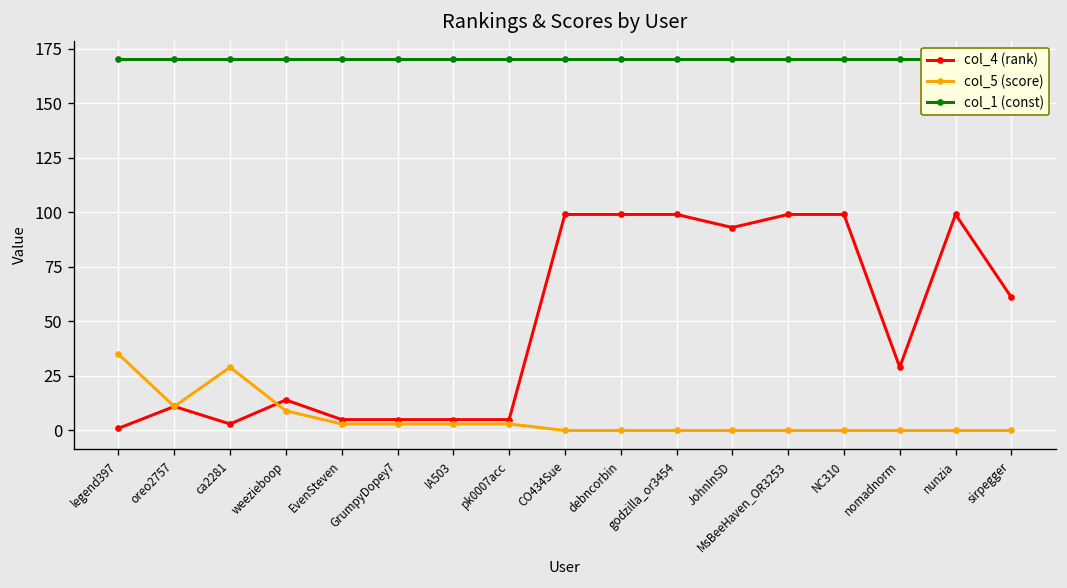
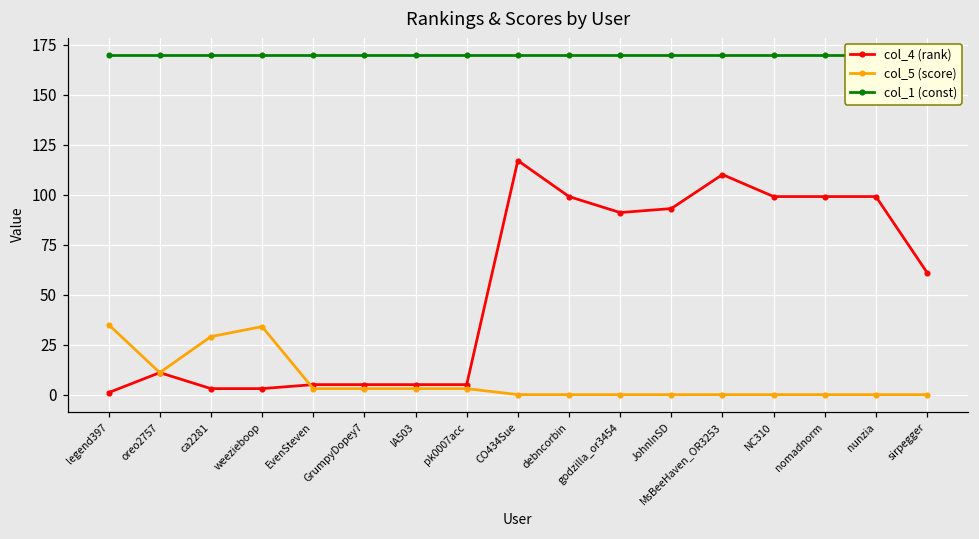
col_4 (rank), weezieboop: 14 -> 3
col_5 (score), weezieboop: 9 -> 34
col_4 (rank), CO434Sue: 99 -> 117
col_4 (rank), godzilla_or3454: 99 -> 91
col_4 (rank), MsBeeHaven_OR3253: 99 -> 110
col_4 (rank), nomadnorm: 29 -> 99
